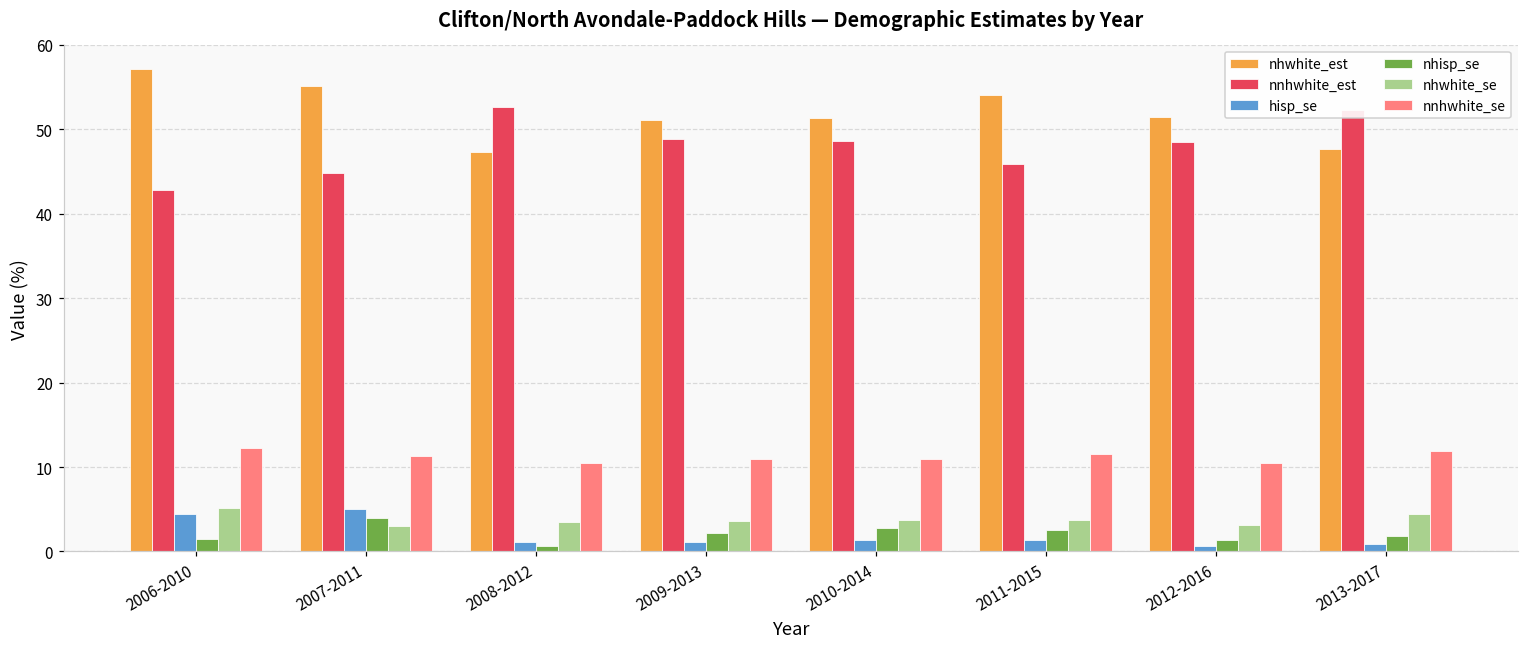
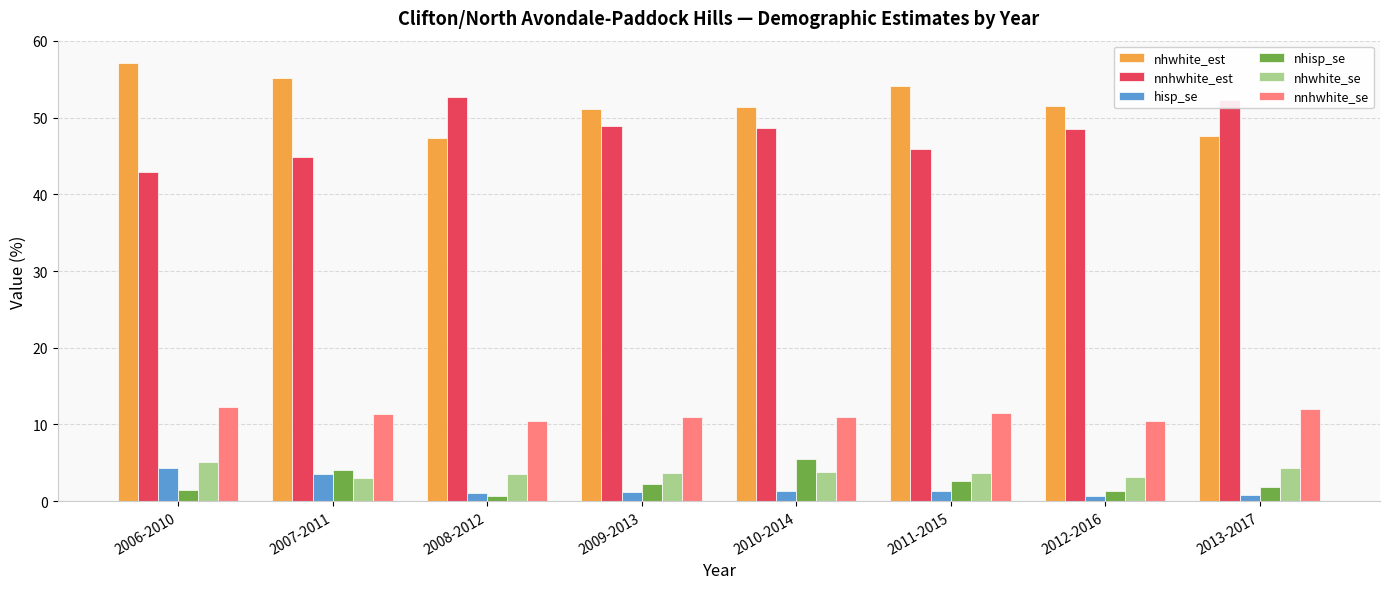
hisp_se, 2007-2011: 5 -> 4
nhisp_se, 2010-2014: 3 -> 5
